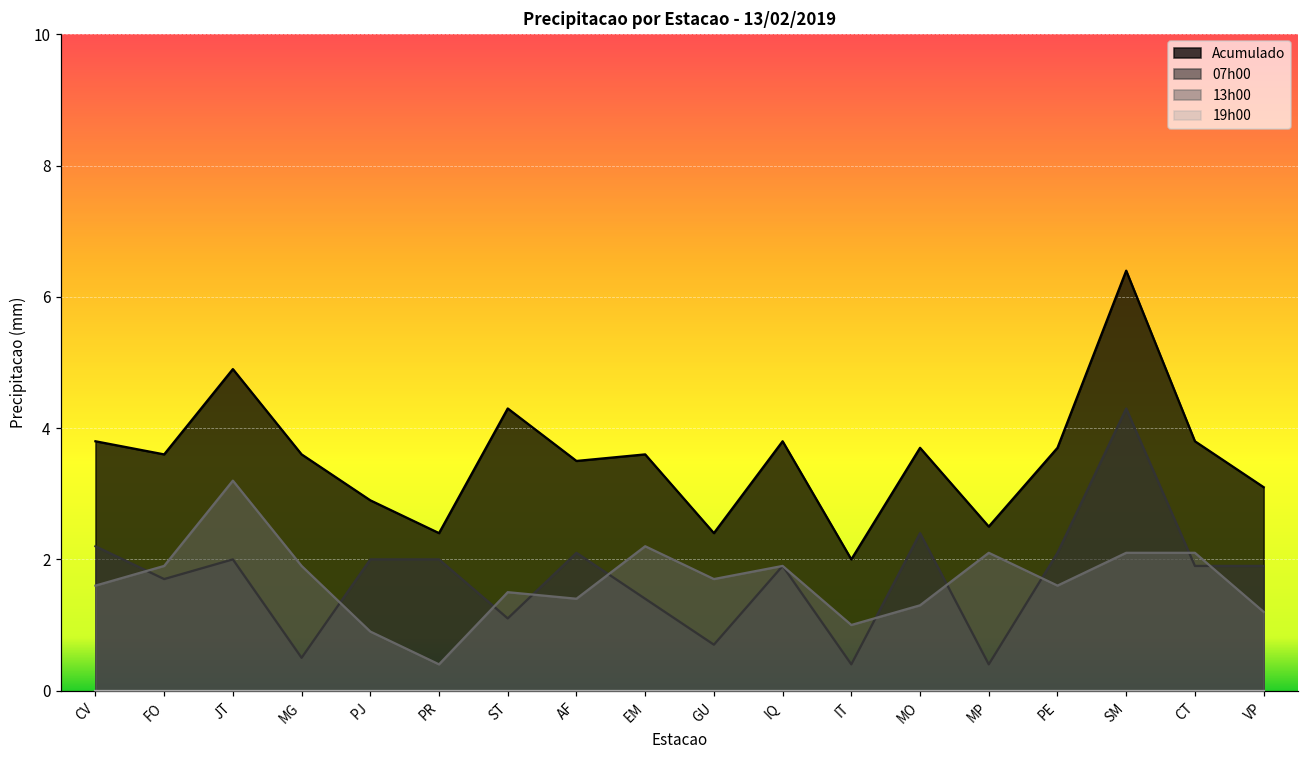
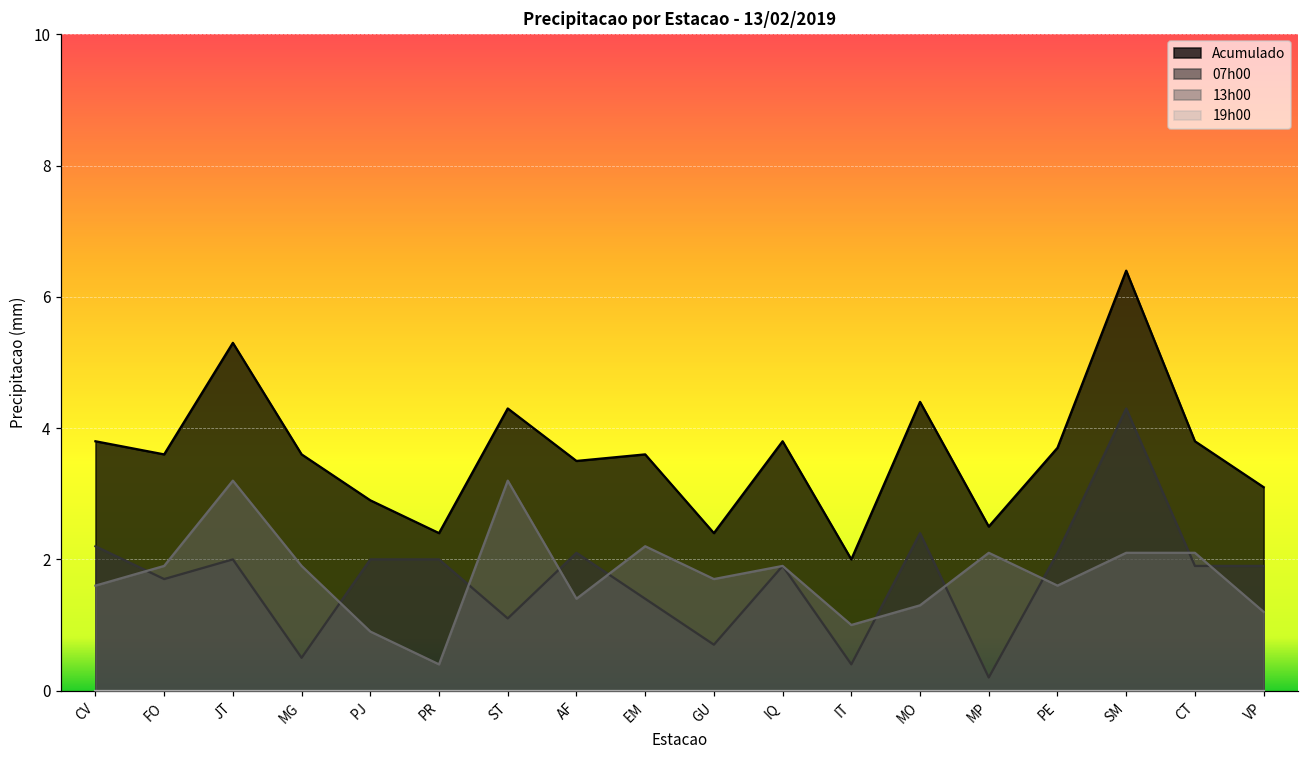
Acumulado, JT: 4.9 -> 5.3
13h00, ST: 1.5 -> 3.2
Acumulado, MO: 3.7 -> 4.4
07h00, MP: 0.4 -> 0.2
